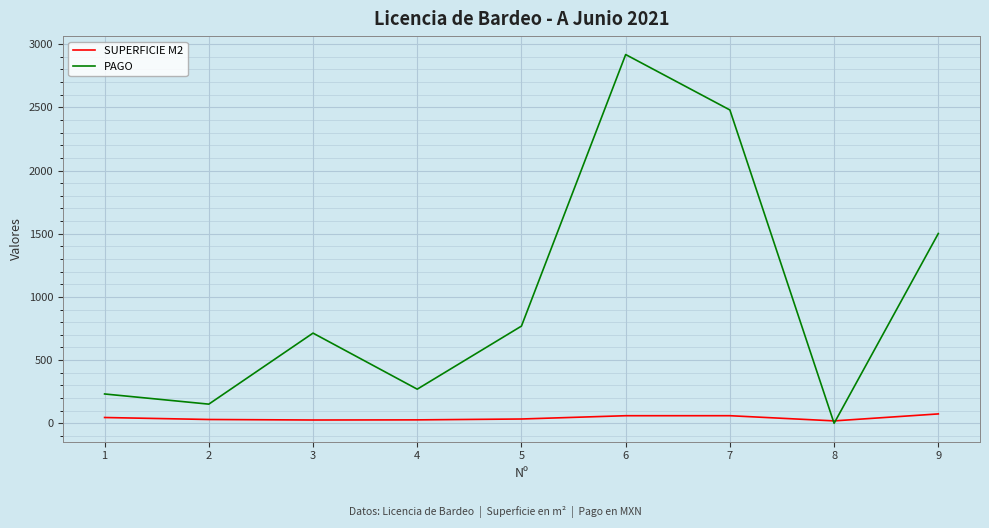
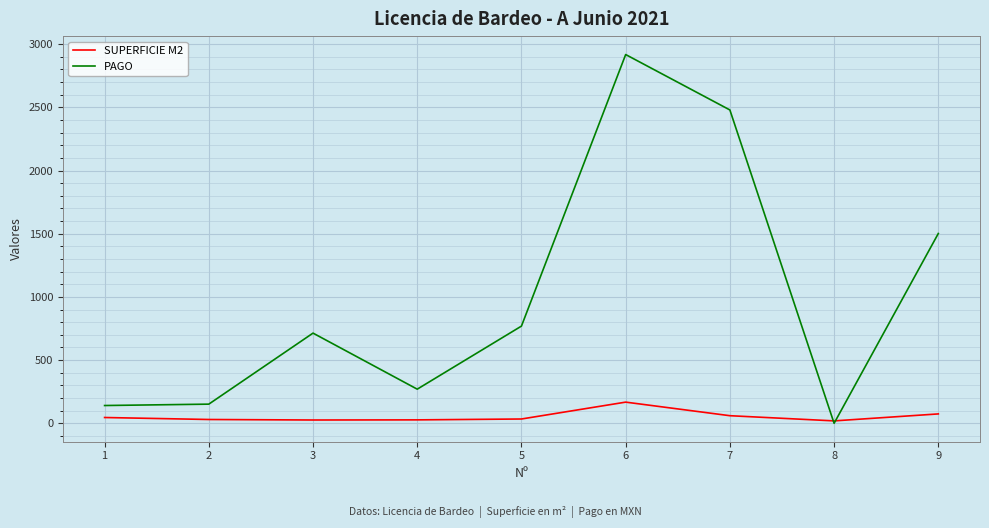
PAGO, 1: 230 -> 140
SUPERFICIE M2, 6: 60 -> 170
